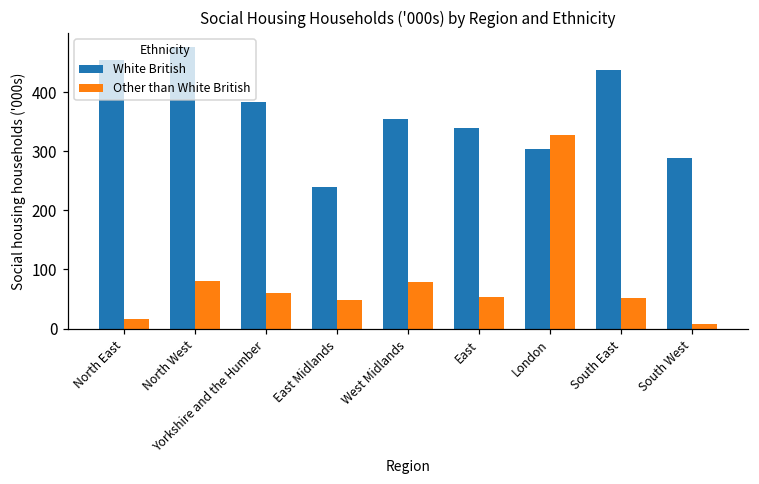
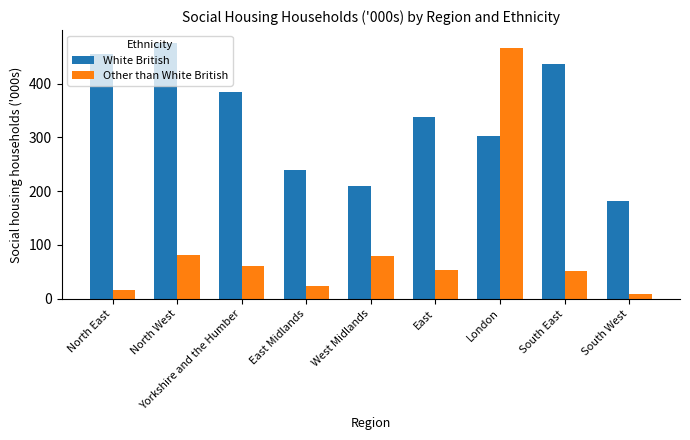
Other than White British, East Midlands: 50 -> 20
White British, West Midlands: 360 -> 210
Other than White British, London: 330 -> 470
White British, South West: 290 -> 180
